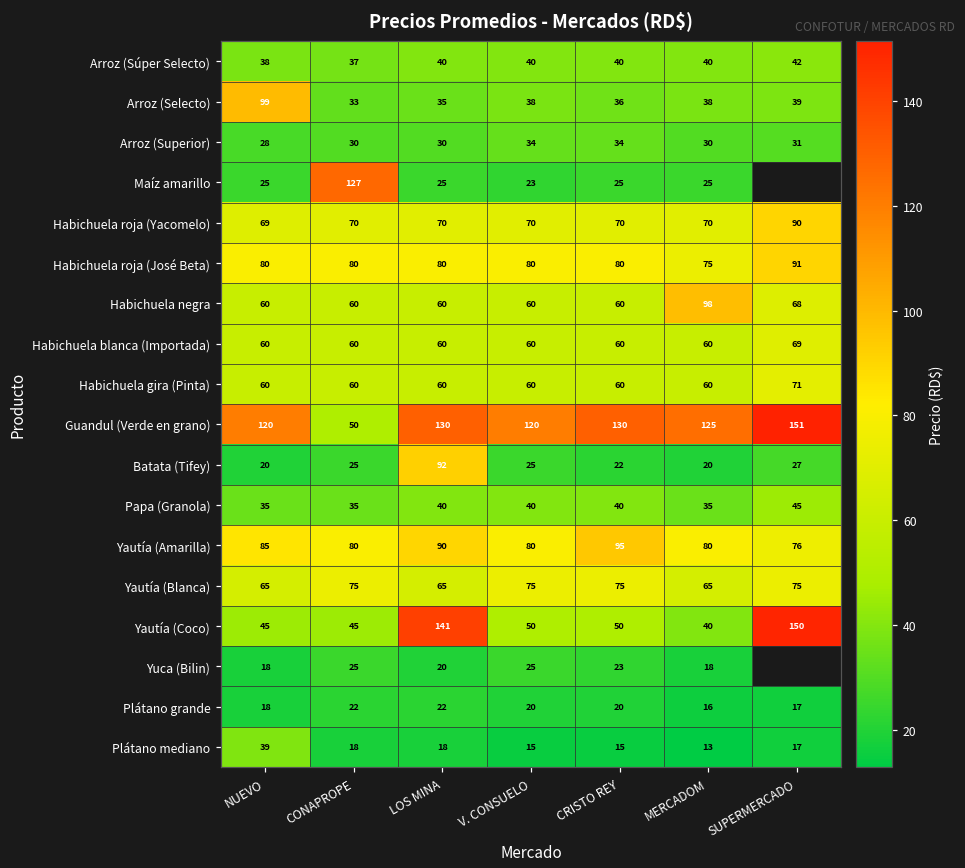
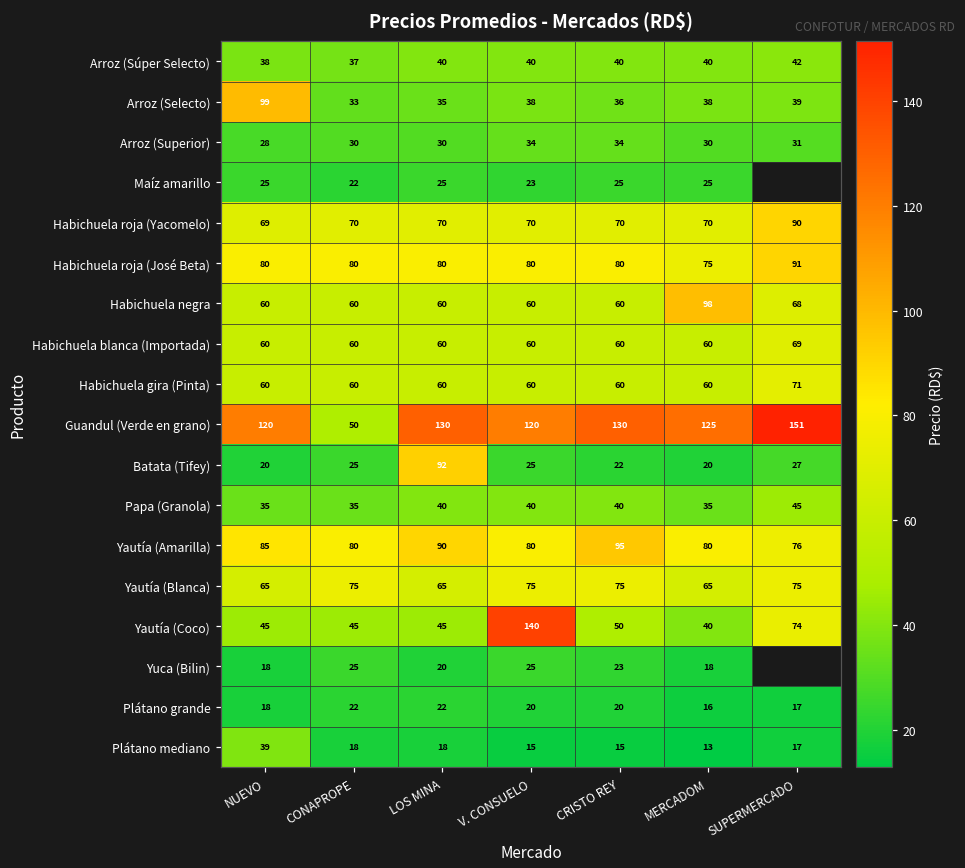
Maíz amarillo, CONAPROPE: 127 -> 22
Yautía (Coco), LOS MINA: 141 -> 45
Yautía (Coco), V. CONSUELO: 50 -> 140
Yautía (Coco), SUPERMERCADO: 150 -> 74
